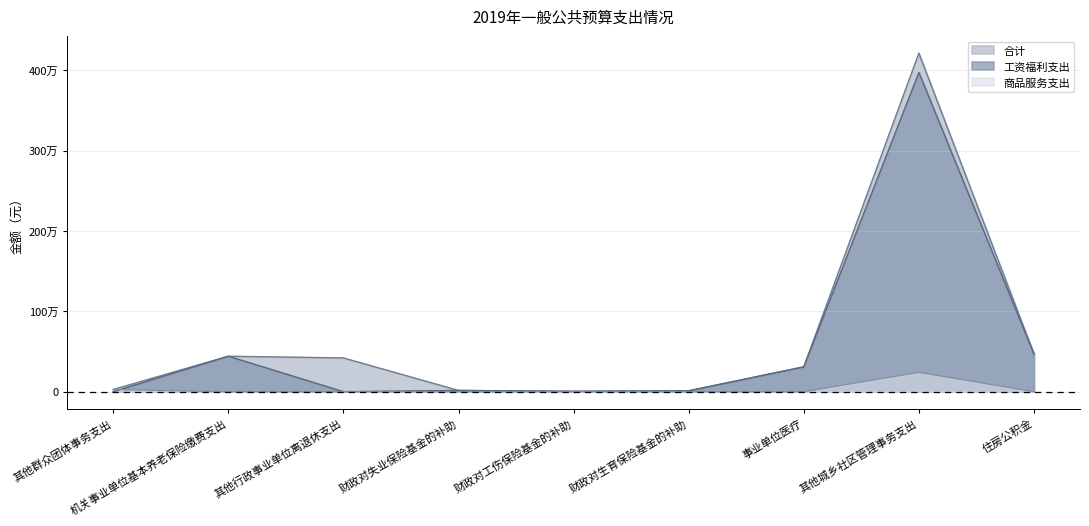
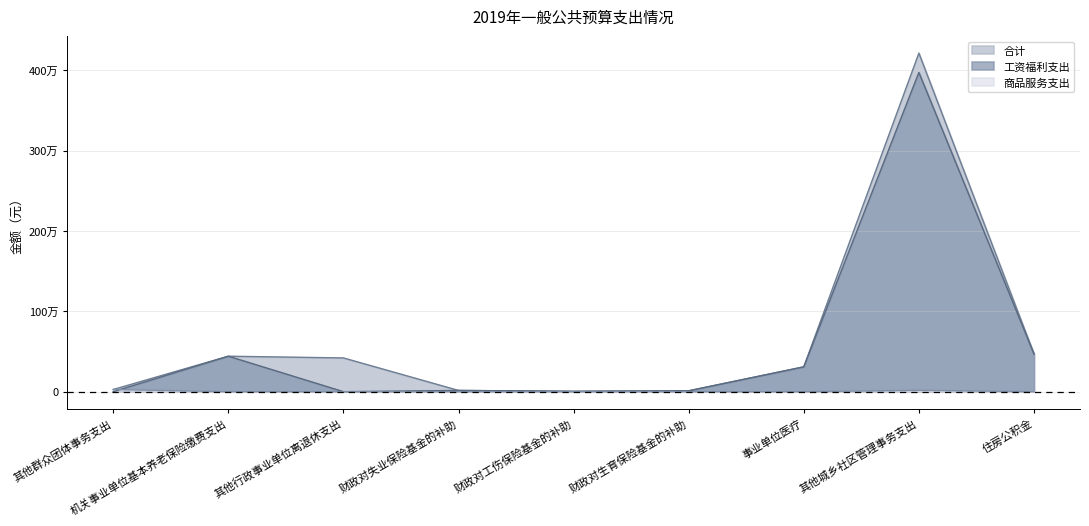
商品服务支出, 其他城乡社区管理事务支出: 20万 -> 0万
